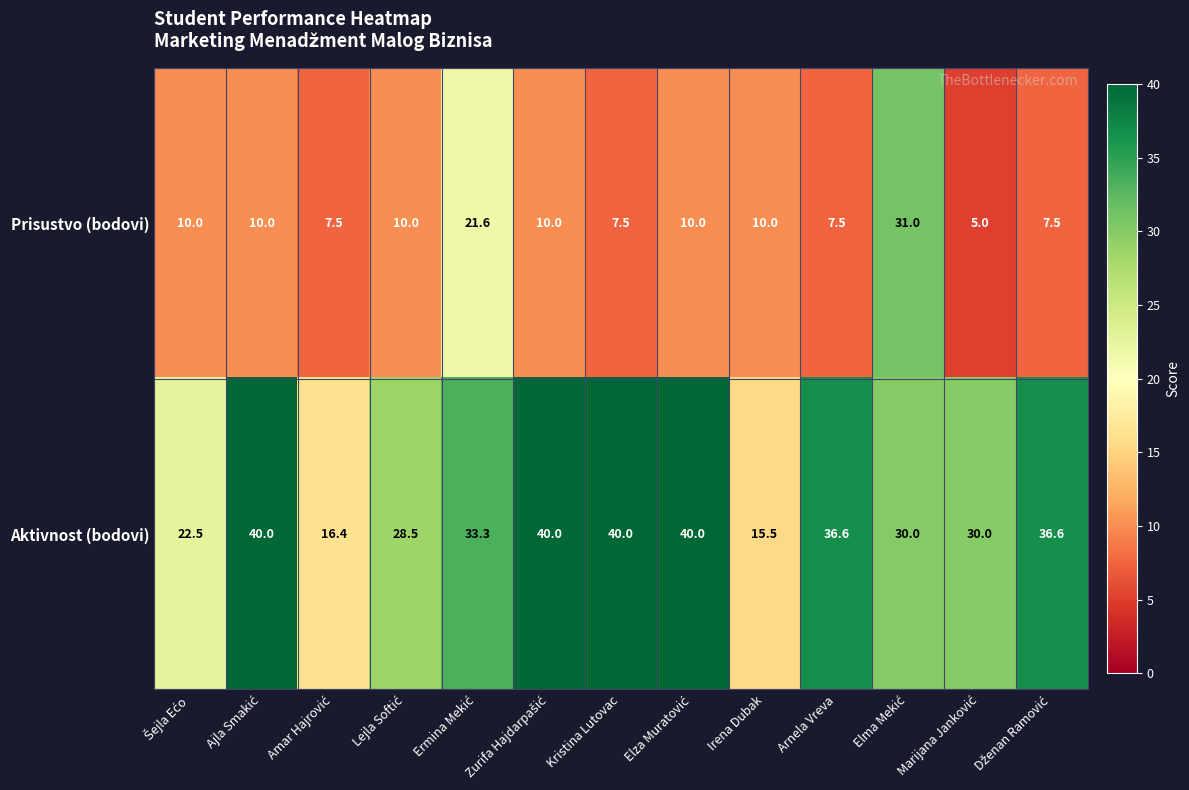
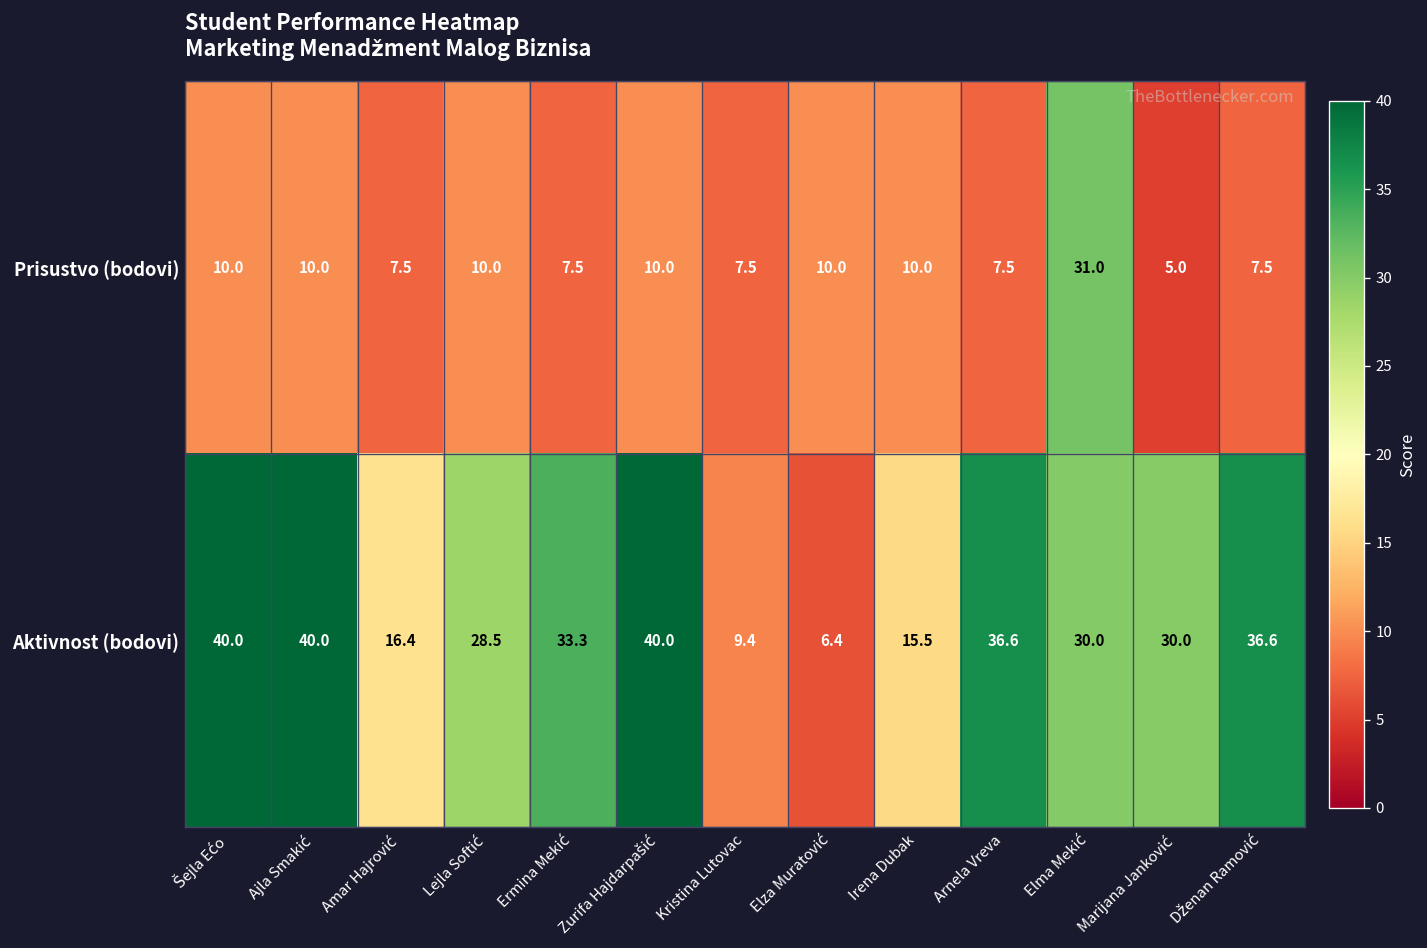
Prisustvo (bodovi), Ermina Mekić: 21.6 -> 7.5
Aktivnost (bodovi), Šejla Ećo: 22.5 -> 40.0
Aktivnost (bodovi), Kristina Lutovac: 40.0 -> 9.4
Aktivnost (bodovi), Elza Muratović: 40.0 -> 6.4
